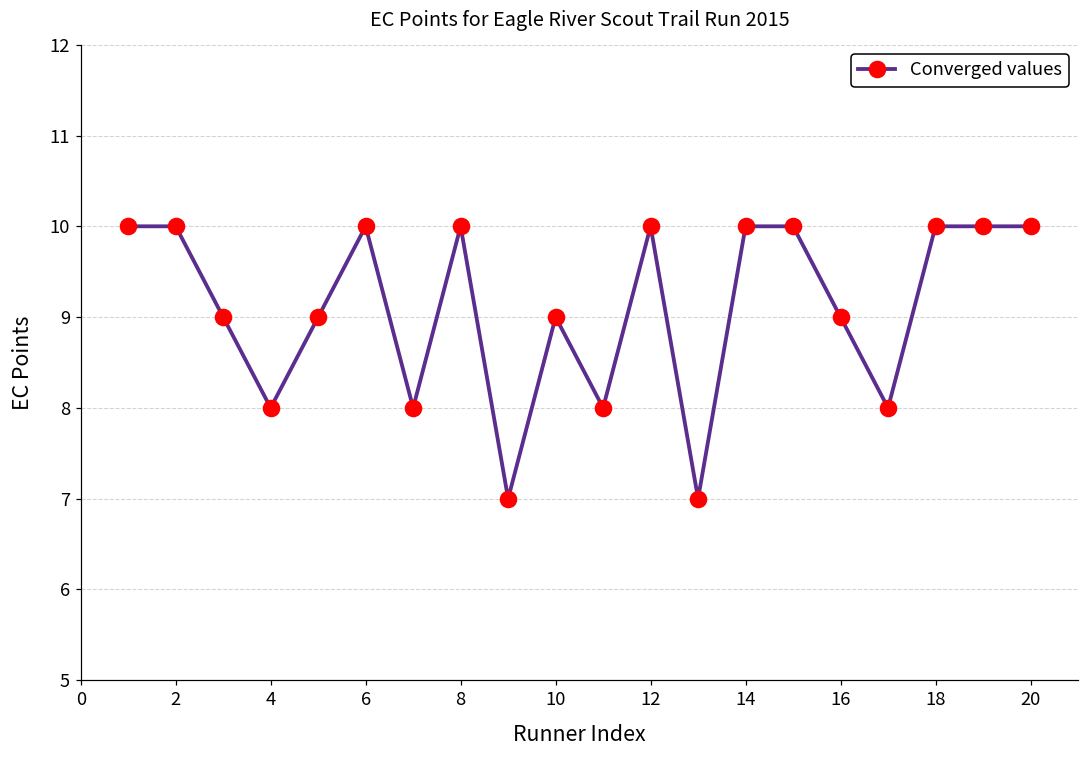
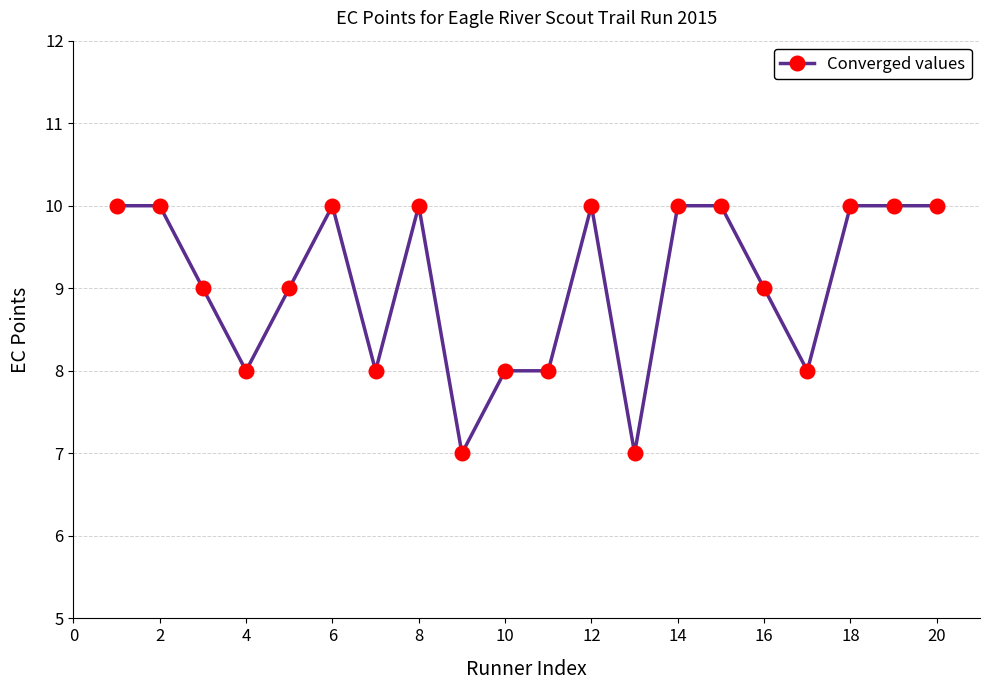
10: 9 -> 8
